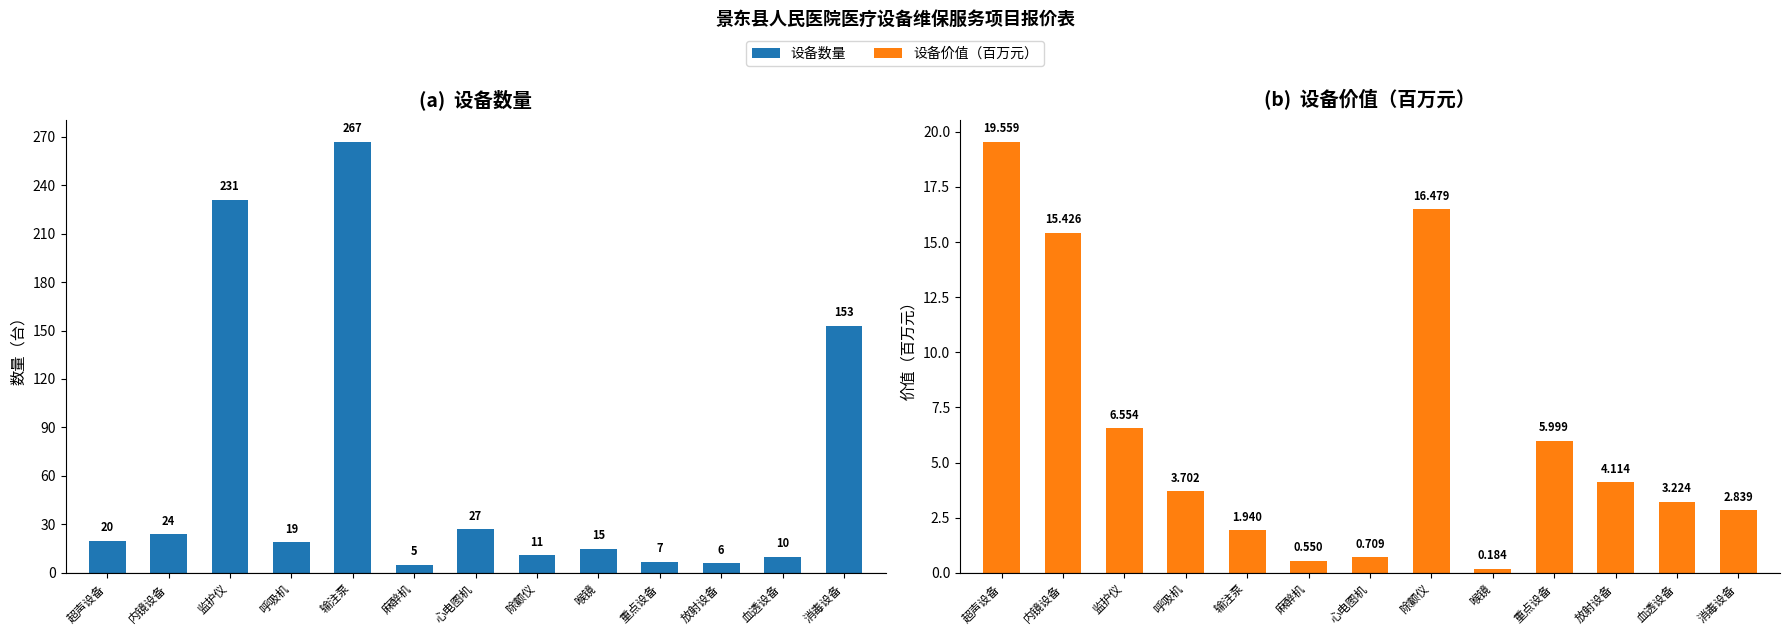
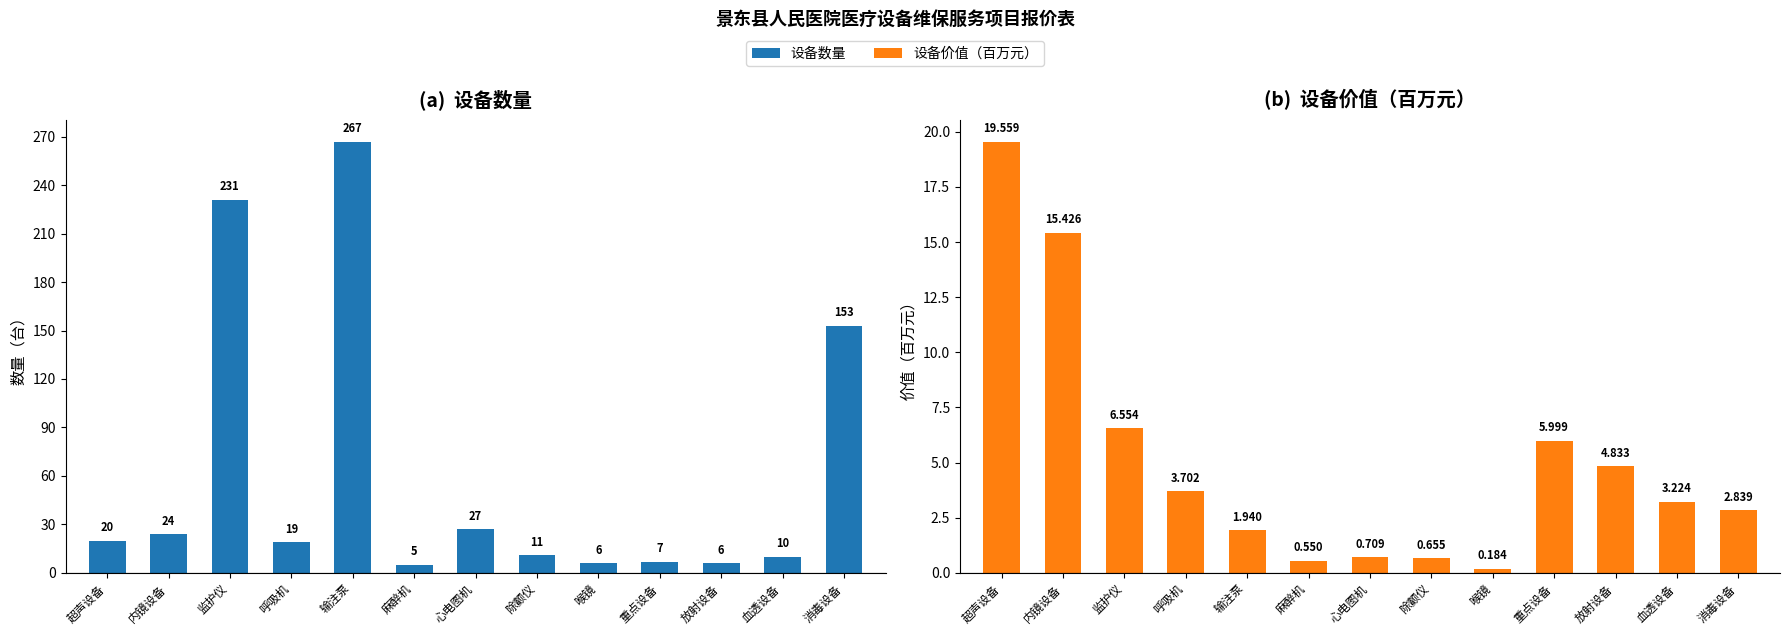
(a) 设备数量, 喉镜: 15 -> 6
(b) 设备价值（百万元）, 除颤仪: 16.479 -> 0.655
(b) 设备价值（百万元）, 放射设备: 4.114 -> 4.833
